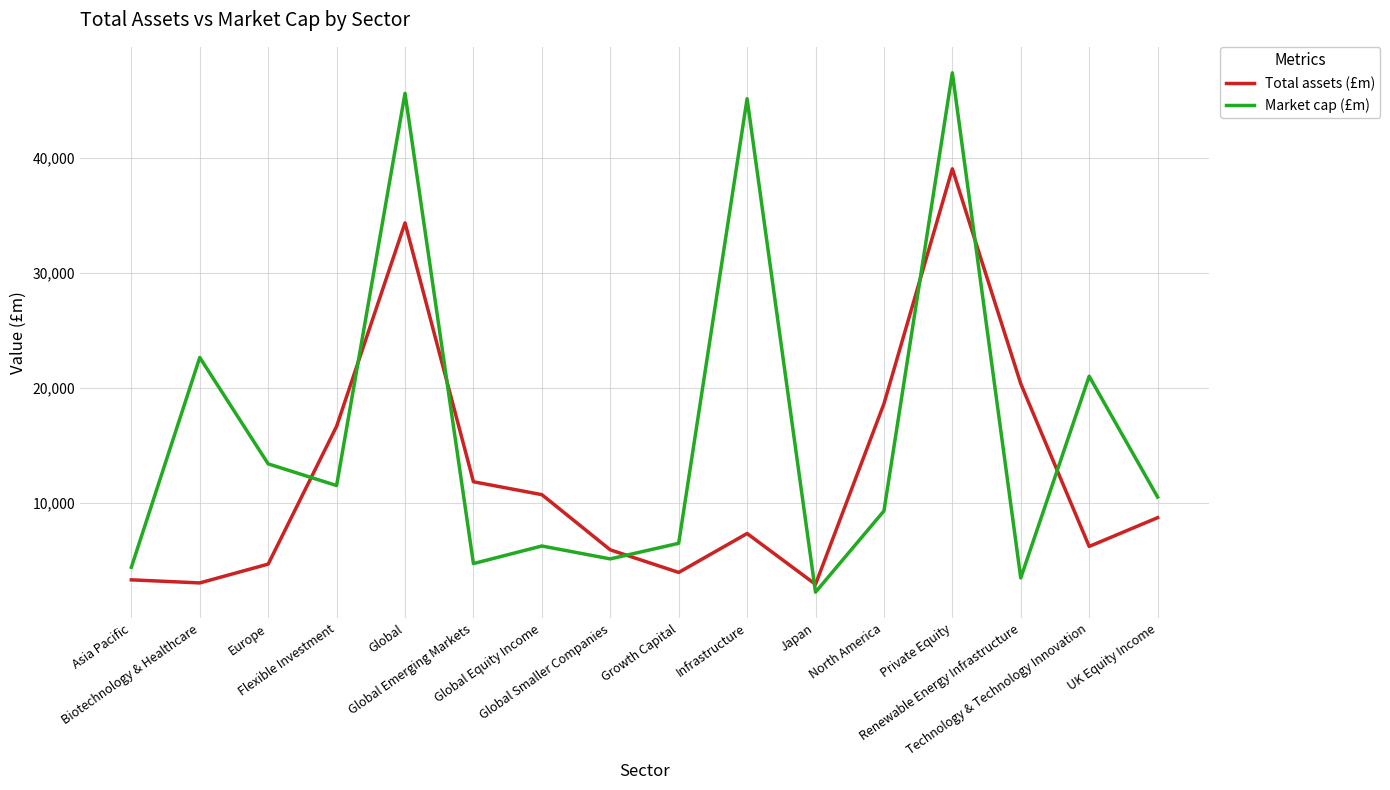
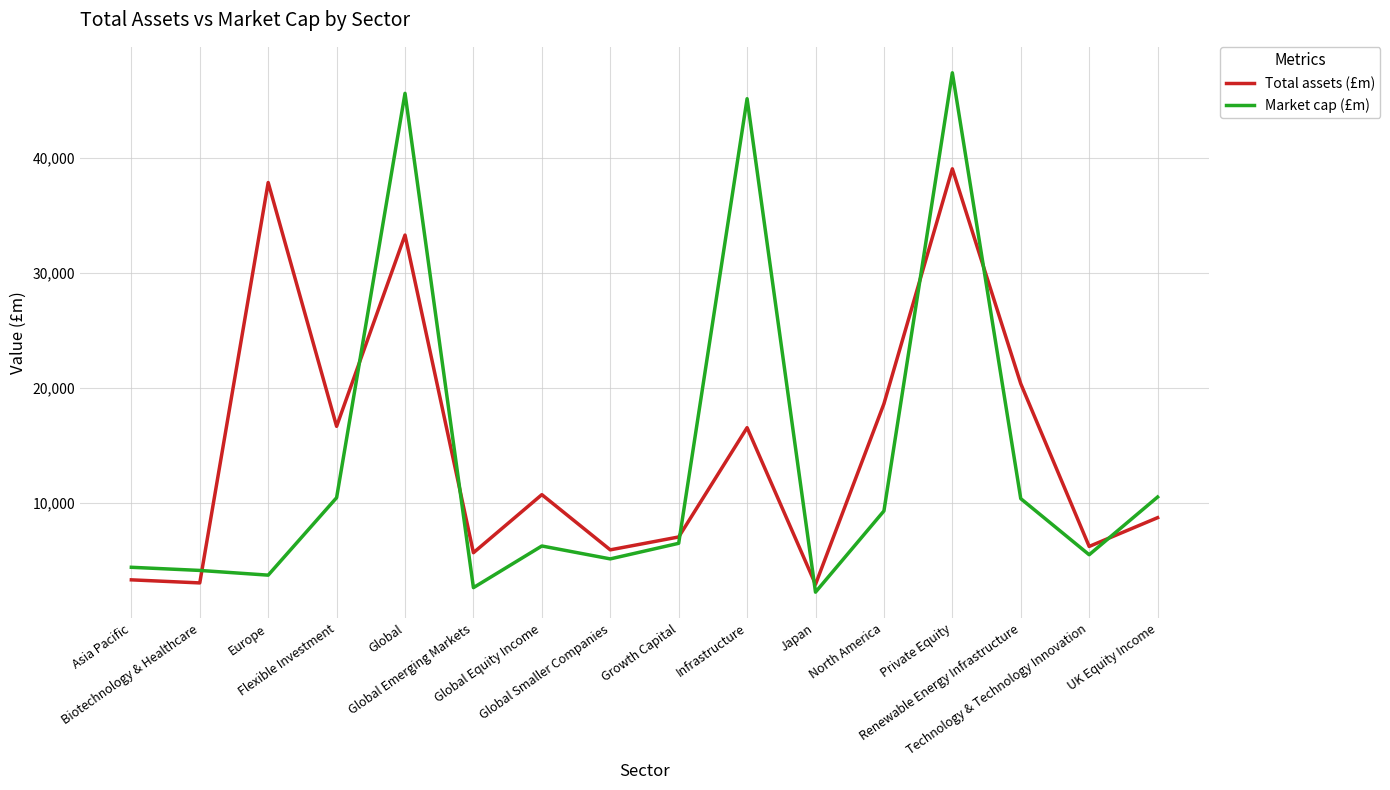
Market cap (£m), Biotechnology & Healthcare: 22,600 -> 4,100
Total assets (£m), Europe: 4,700 -> 37,800
Market cap (£m), Europe: 13,400 -> 3,700
Market cap (£m), Flexible Investment: 11,500 -> 10,500
Total assets (£m), Global: 34,300 -> 33,300
Total assets (£m), Global Emerging Markets: 11,800 -> 5,700
Market cap (£m), Global Emerging Markets: 4,700 -> 2,700
Total assets (£m), Growth Capital: 4,000 -> 7,100
Total assets (£m), Infrastructure: 7,400 -> 16,500
Market cap (£m), Renewable Energy Infrastructure: 3,500 -> 10,400
Market cap (£m), Technology & Technology Innovation: 21,000 -> 5,500
